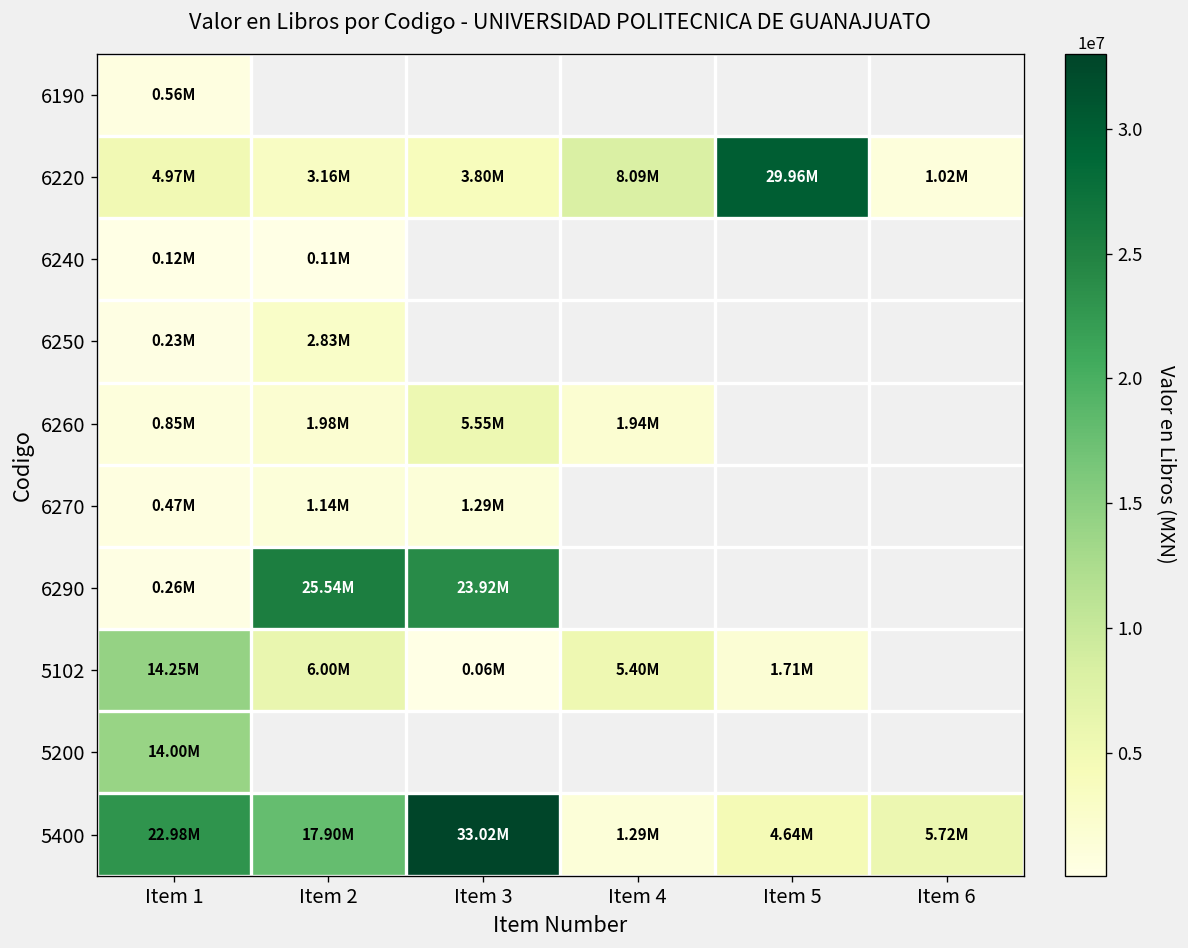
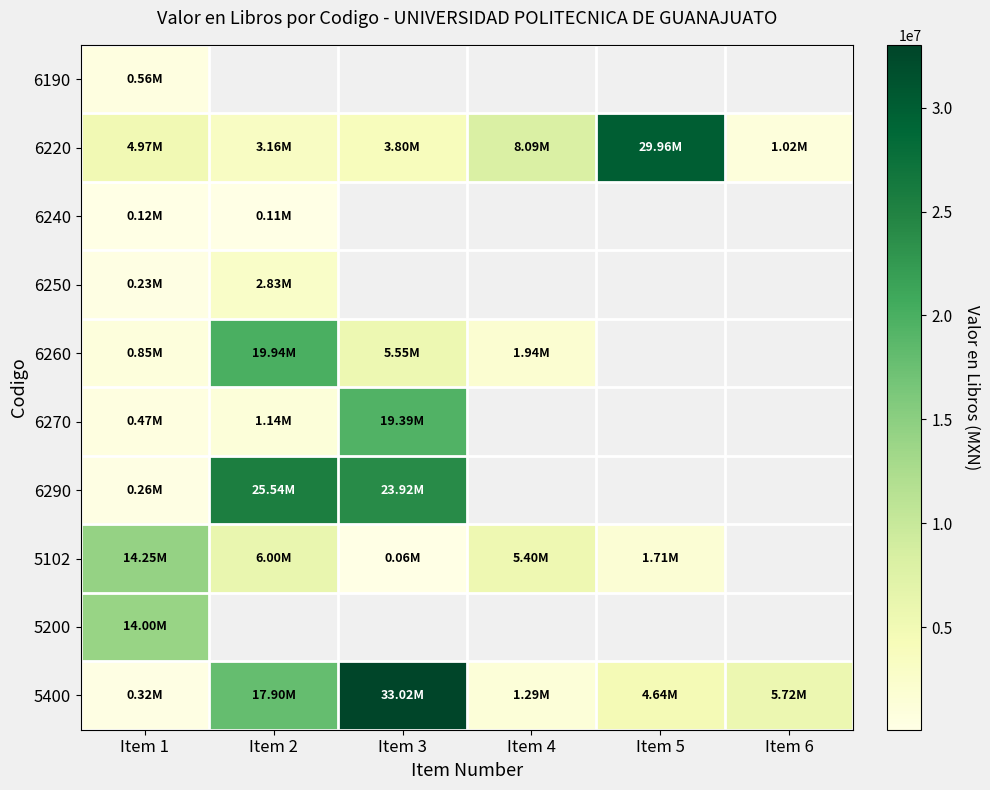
6260, Item 2: 1.98M -> 19.94M
6270, Item 3: 1.29M -> 19.39M
5400, Item 1: 22.98M -> 0.32M
